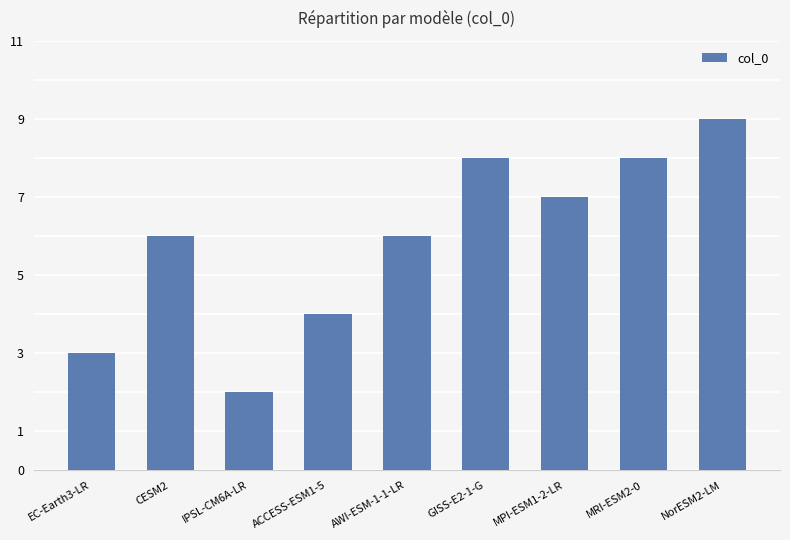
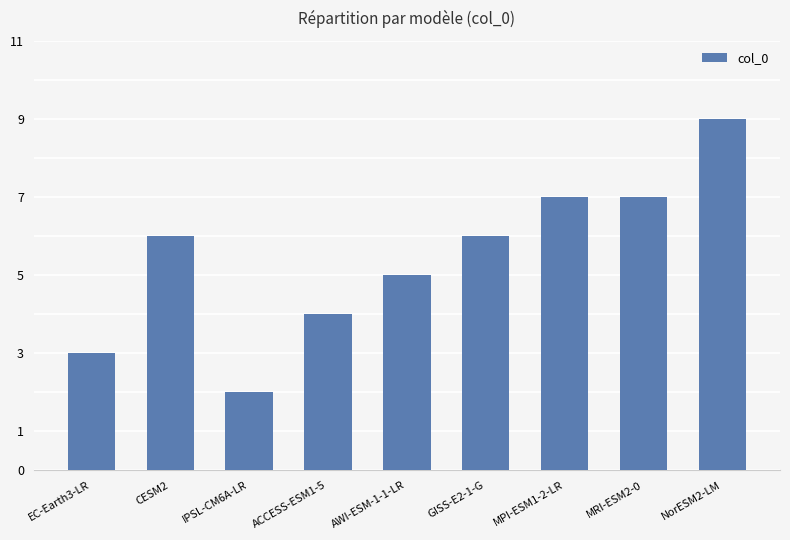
AWI-ESM-1-1-LR: 6 -> 5
GISS-E2-1-G: 8 -> 6
MRI-ESM2-0: 8 -> 7
